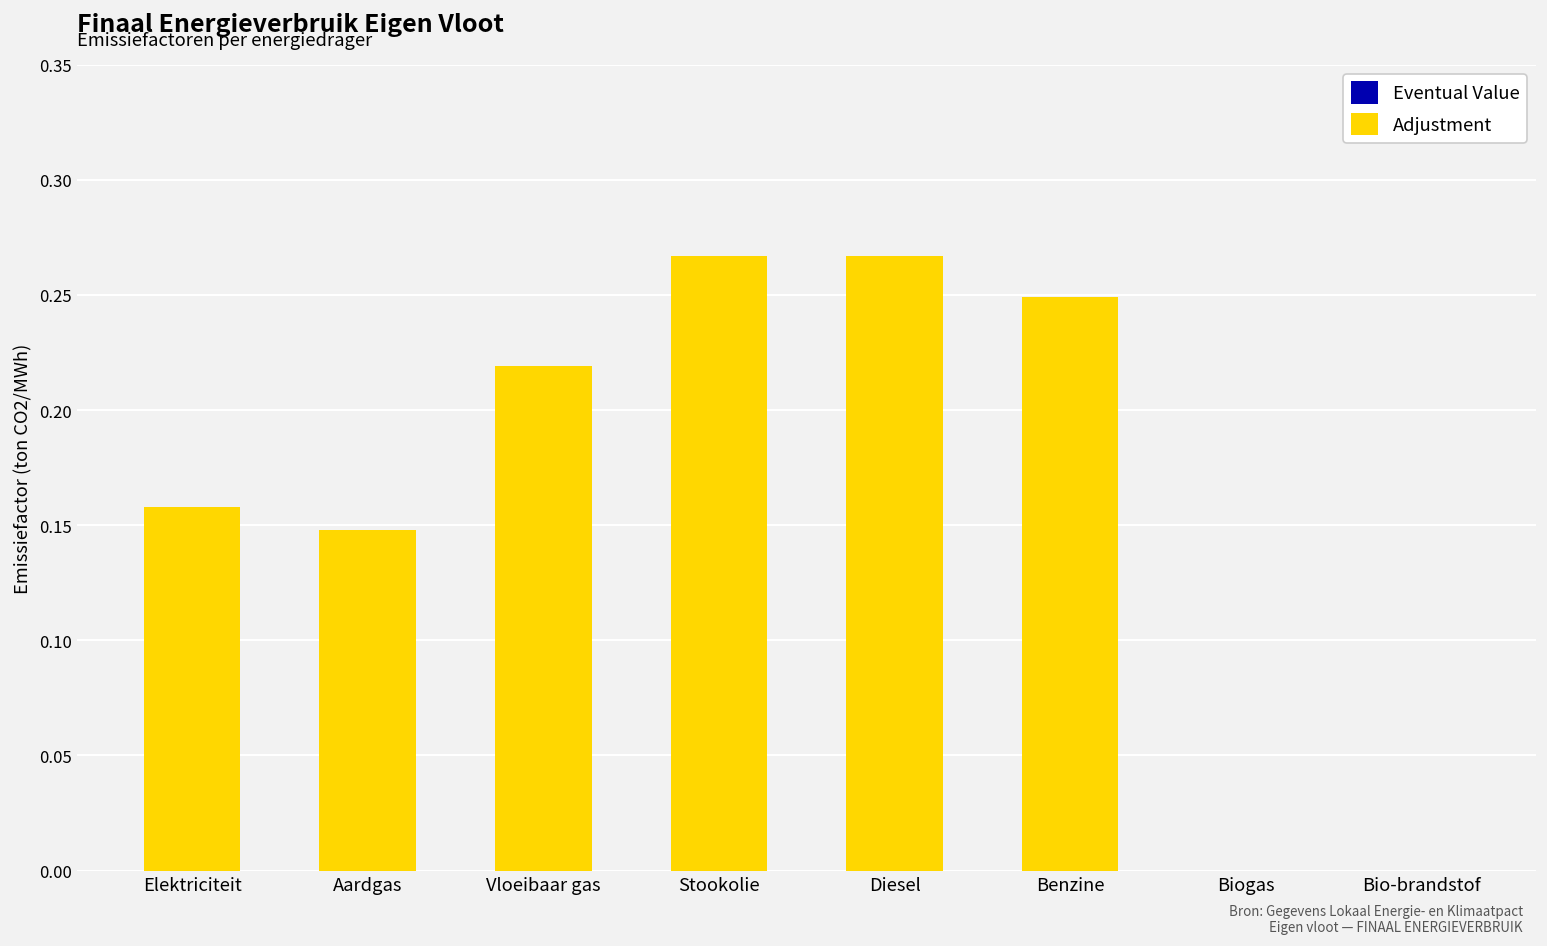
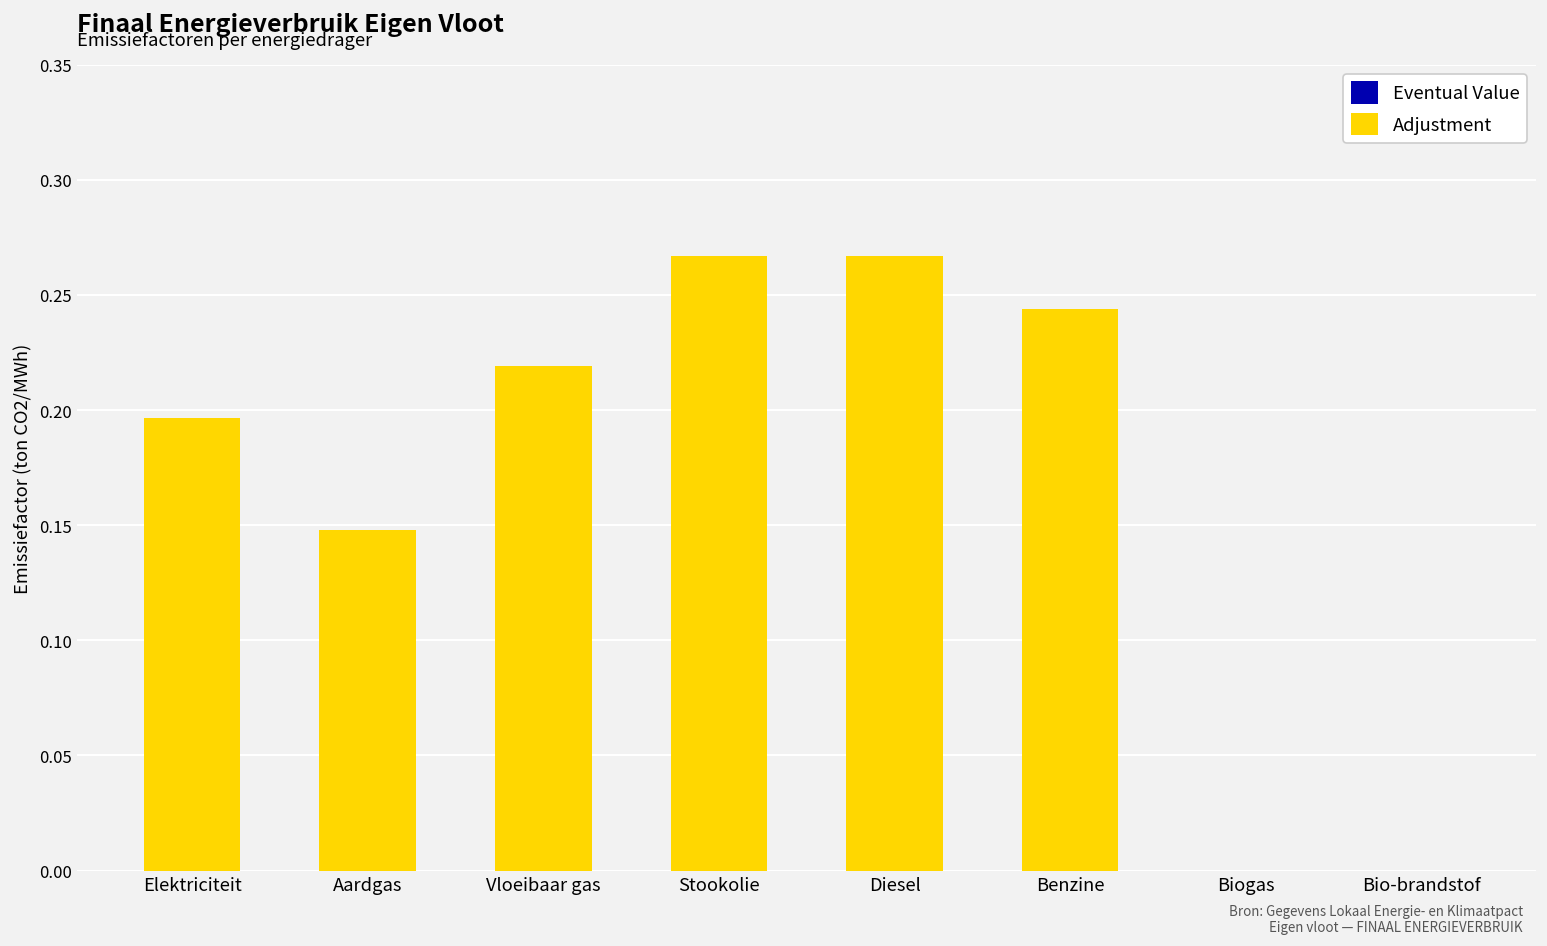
Adjustment, Elektriciteit: 0.158 -> 0.197
Adjustment, Benzine: 0.249 -> 0.244
